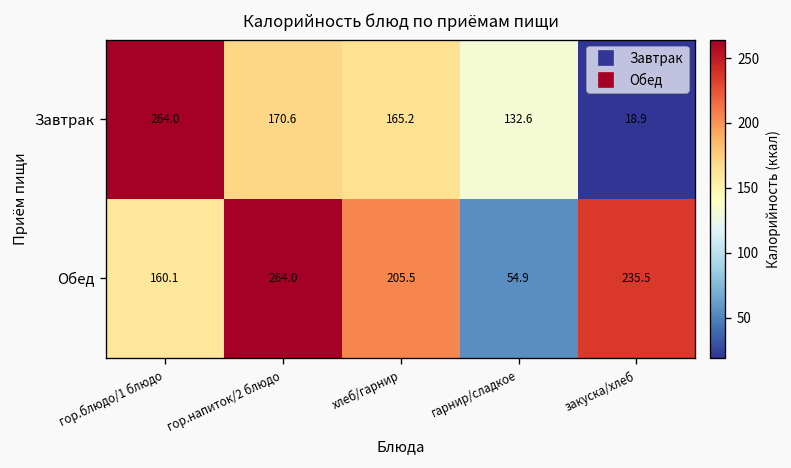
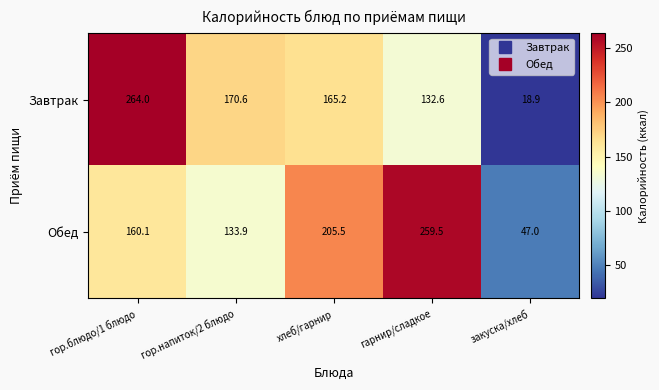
Обед, гор.напиток/2 блюдо: 264.0 -> 133.9
Обед, гарнир/сладкое: 54.9 -> 259.5
Обед, закуска/хлеб: 235.5 -> 47.0
